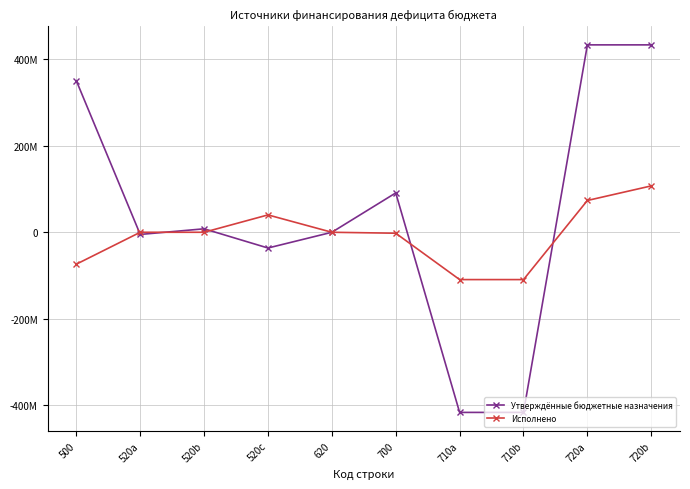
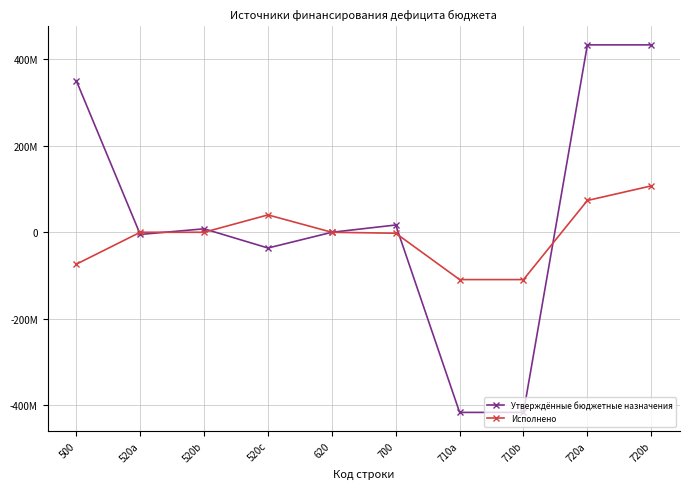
Утверждённые бюджетные назначения, 700: 90000000 -> 20000000
